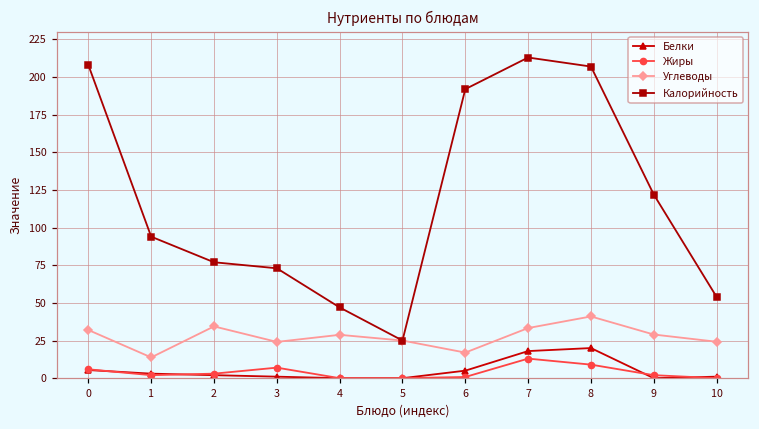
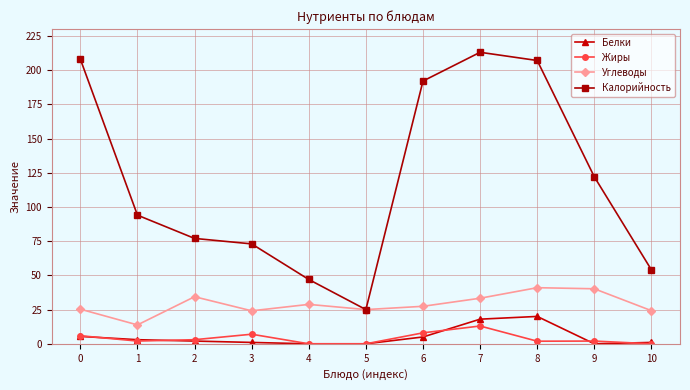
Углеводы, 0: 32 -> 25
Жиры, 6: 1 -> 8
Углеводы, 6: 17 -> 27
Жиры, 8: 9 -> 2
Углеводы, 9: 29 -> 40
